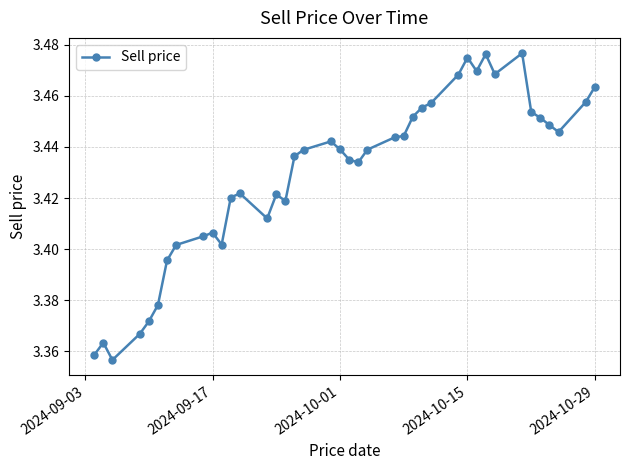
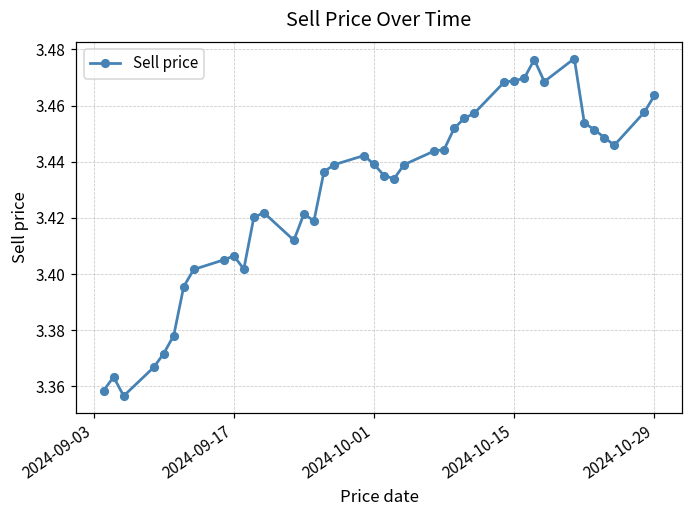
2024-10-15: 3.475 -> 3.469
